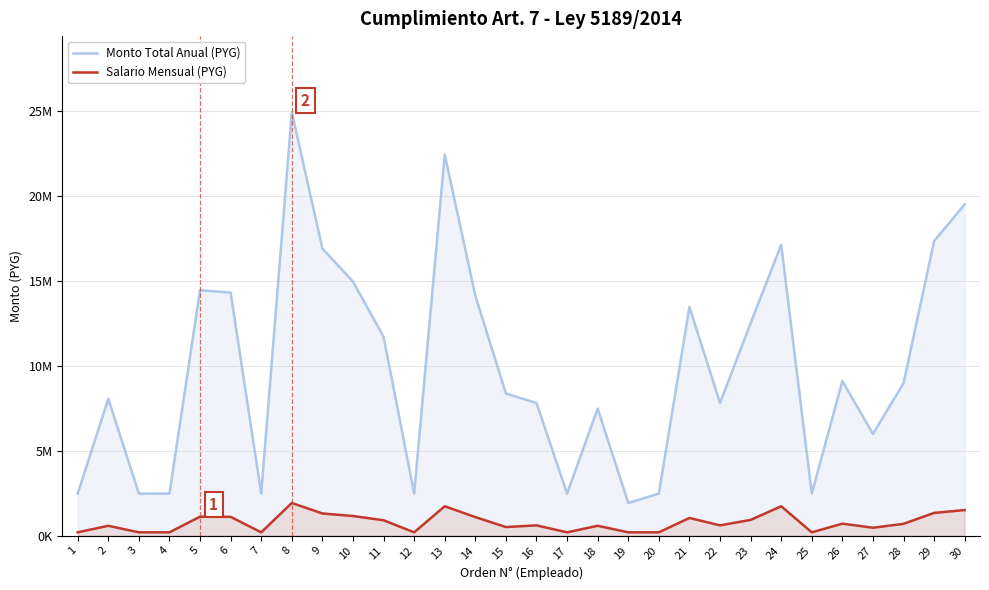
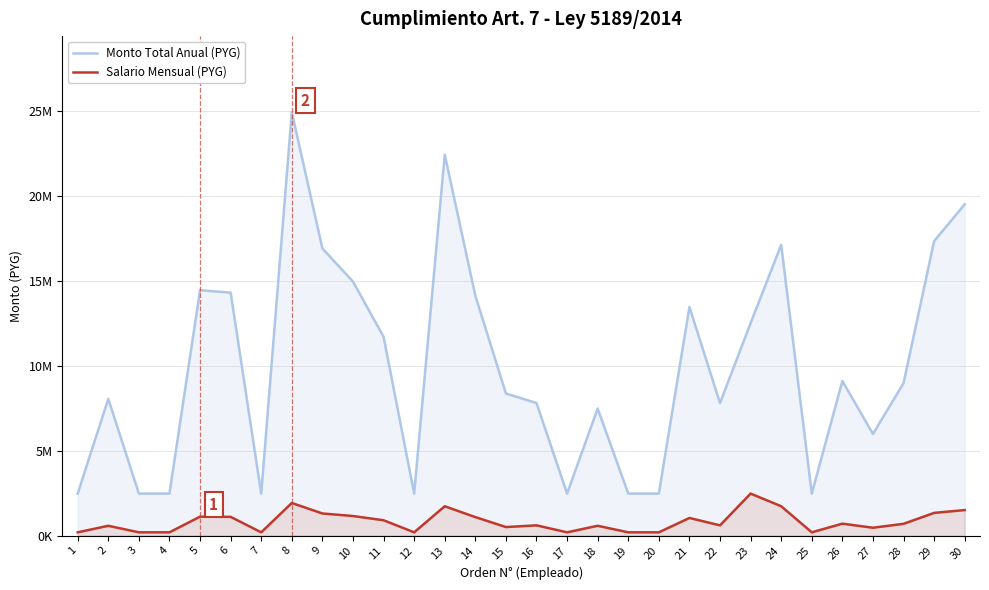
Monto Total Anual (PYG), 19: 1900000 -> 2500000
Salario Mensual (PYG), 23: 900000 -> 2500000
